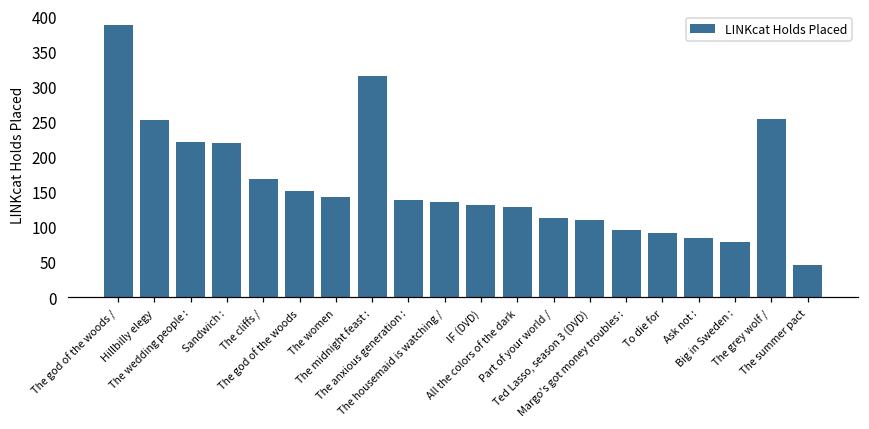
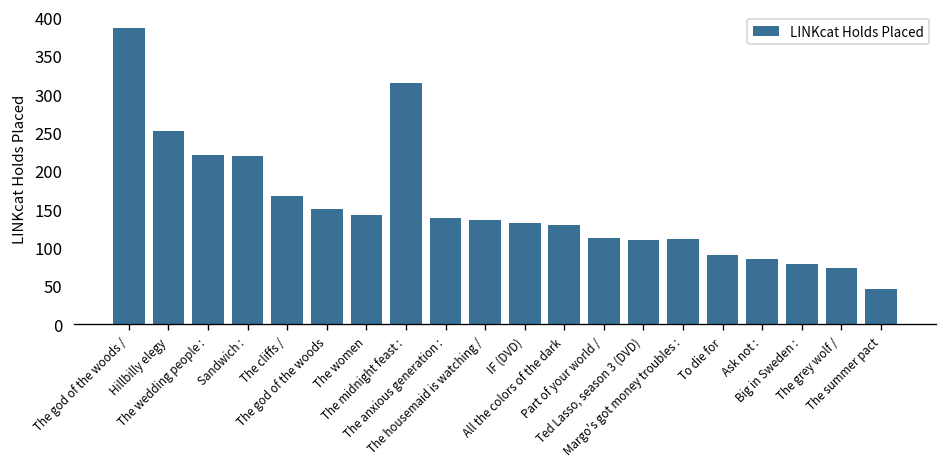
Margo's got money troubles :: 100 -> 110
The grey wolf /: 250 -> 70
